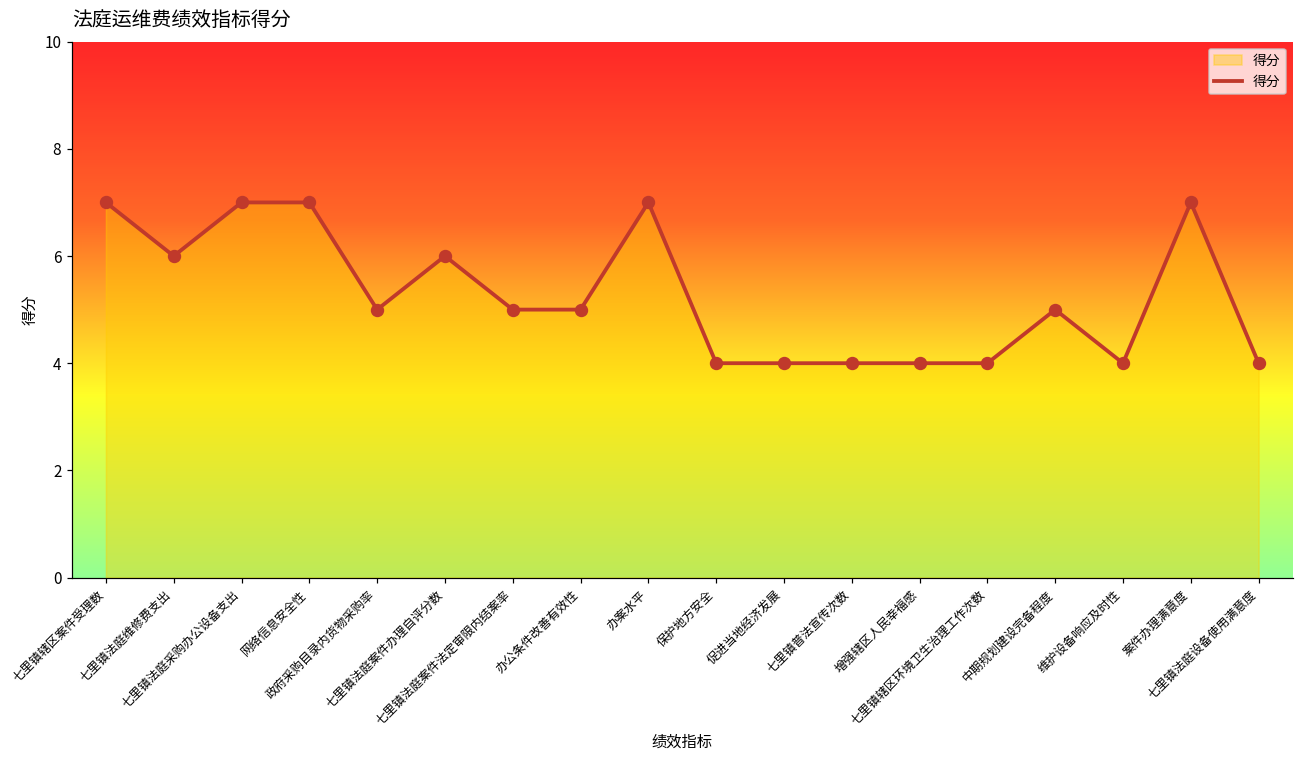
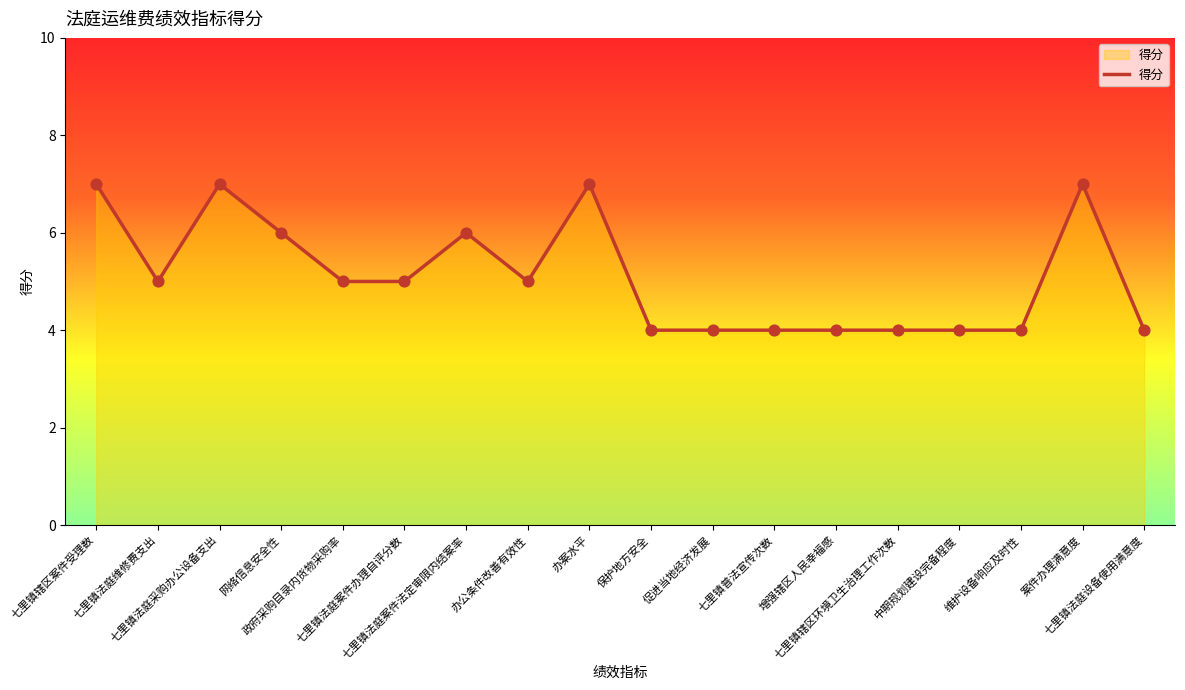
七里镇法庭维修费支出: 6 -> 5
网络信息安全性: 7 -> 6
七里镇法庭案件办理自评分数: 6 -> 5
七里镇法庭案件法定审限内结案率: 5 -> 6
中期规划建设完备程度: 5 -> 4
